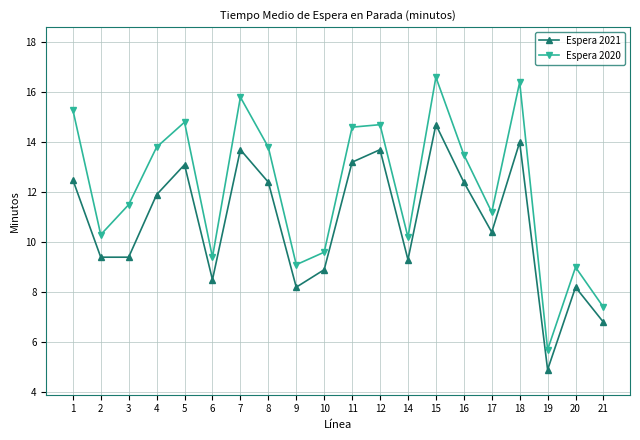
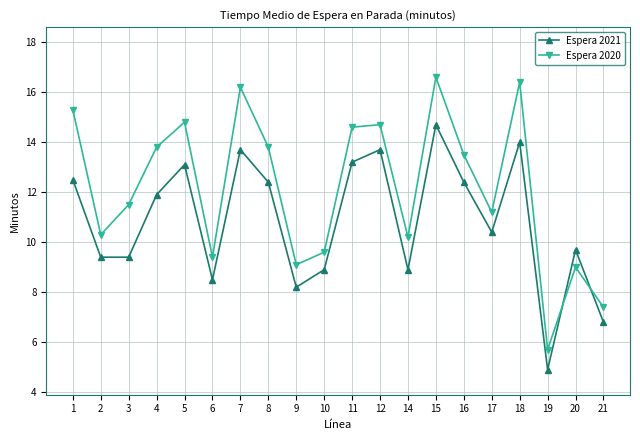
Espera 2020, 7: 15.8 -> 16.2
Espera 2021, 14: 9.3 -> 8.9
Espera 2021, 20: 8.2 -> 9.7
